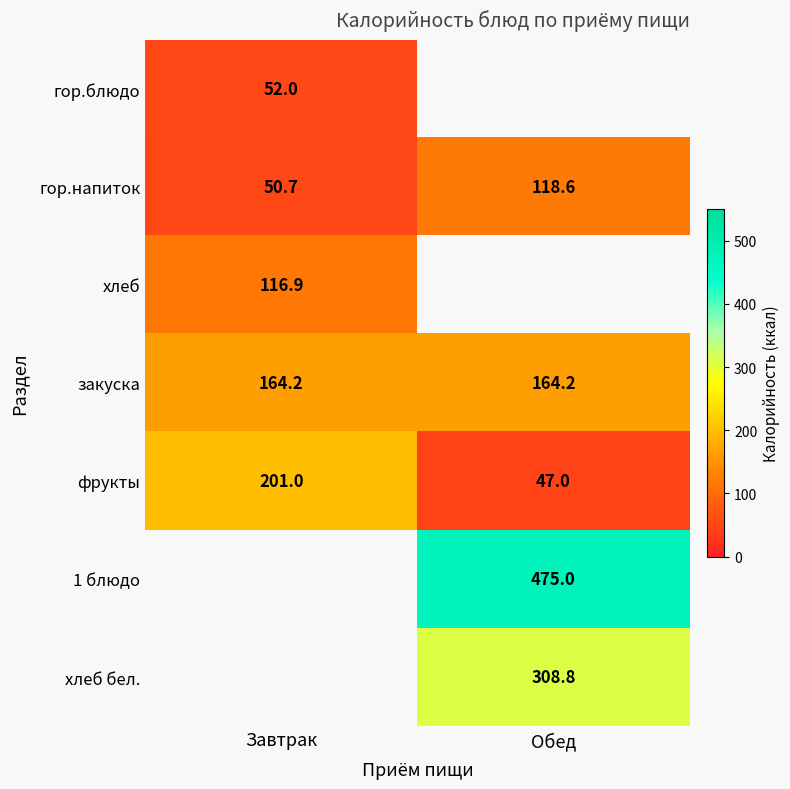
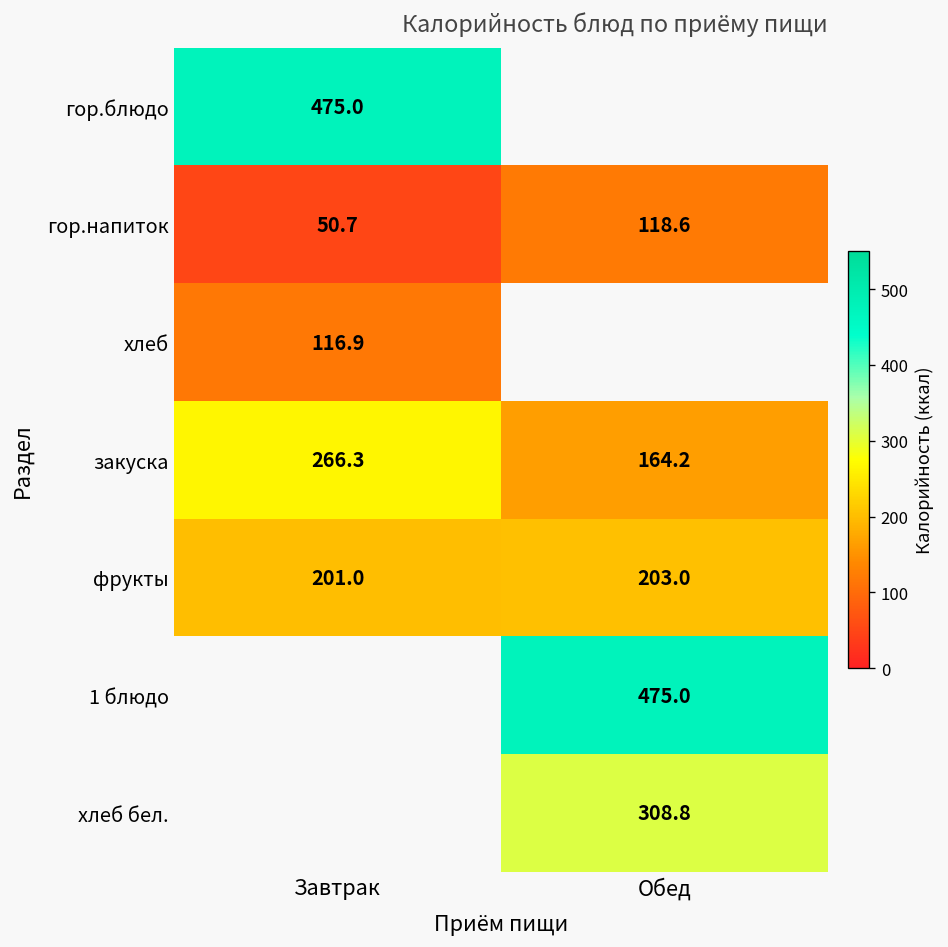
гор.блюдо, Завтрак: 52.0 -> 475.0
закуска, Завтрак: 164.2 -> 266.3
фрукты, Обед: 47.0 -> 203.0
